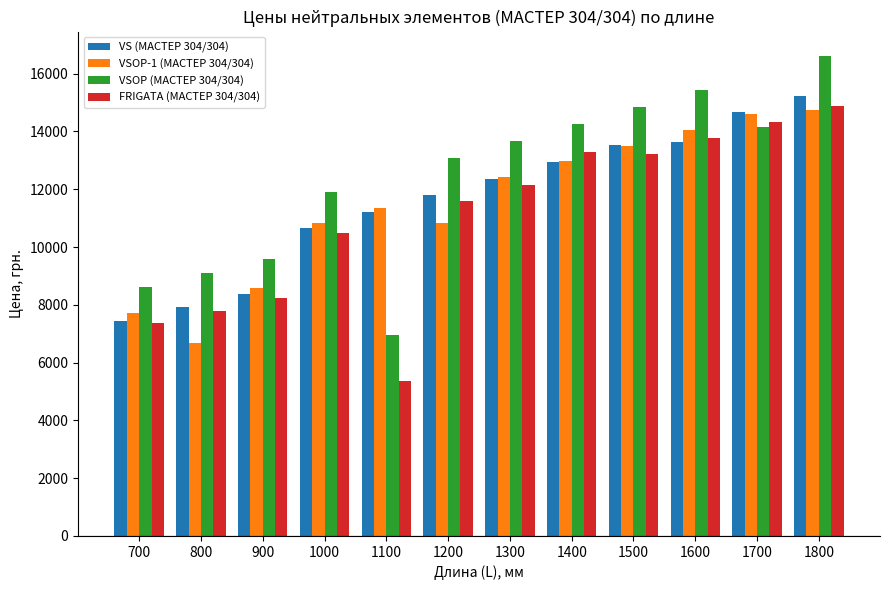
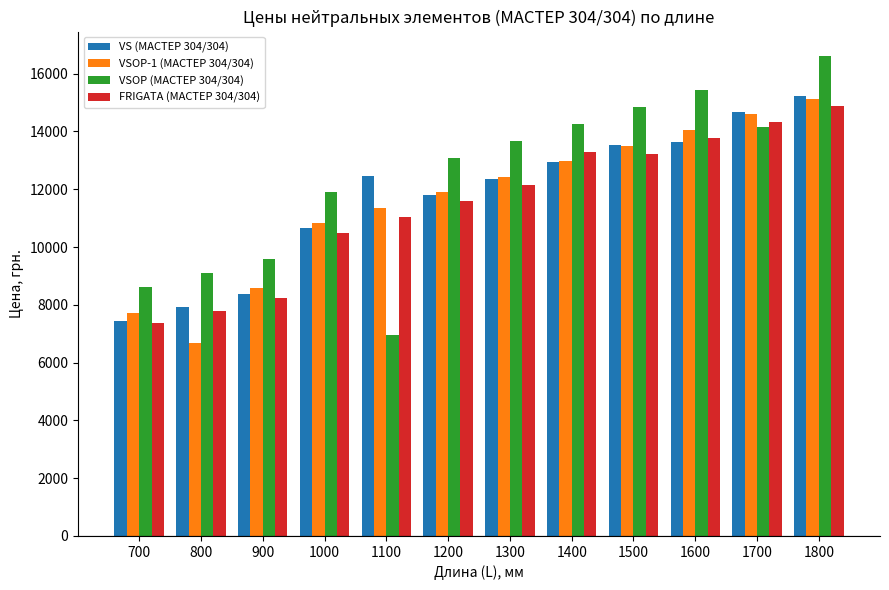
VS (МАСТЕР 304/304), 1100: 11200 -> 12500
FRIGATA (МАСТЕР 304/304), 1100: 5400 -> 11000
VSOP-1 (МАСТЕР 304/304), 1200: 10800 -> 11900
VSOP-1 (МАСТЕР 304/304), 1800: 14700 -> 15100
